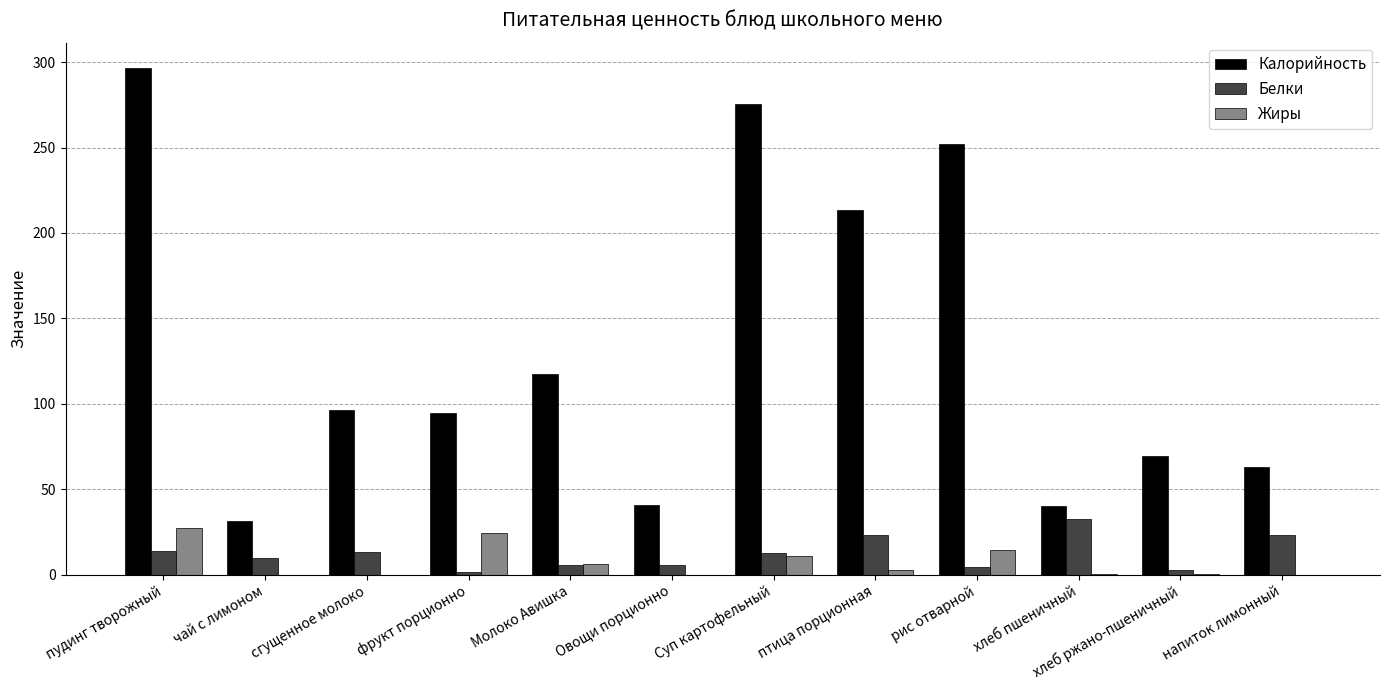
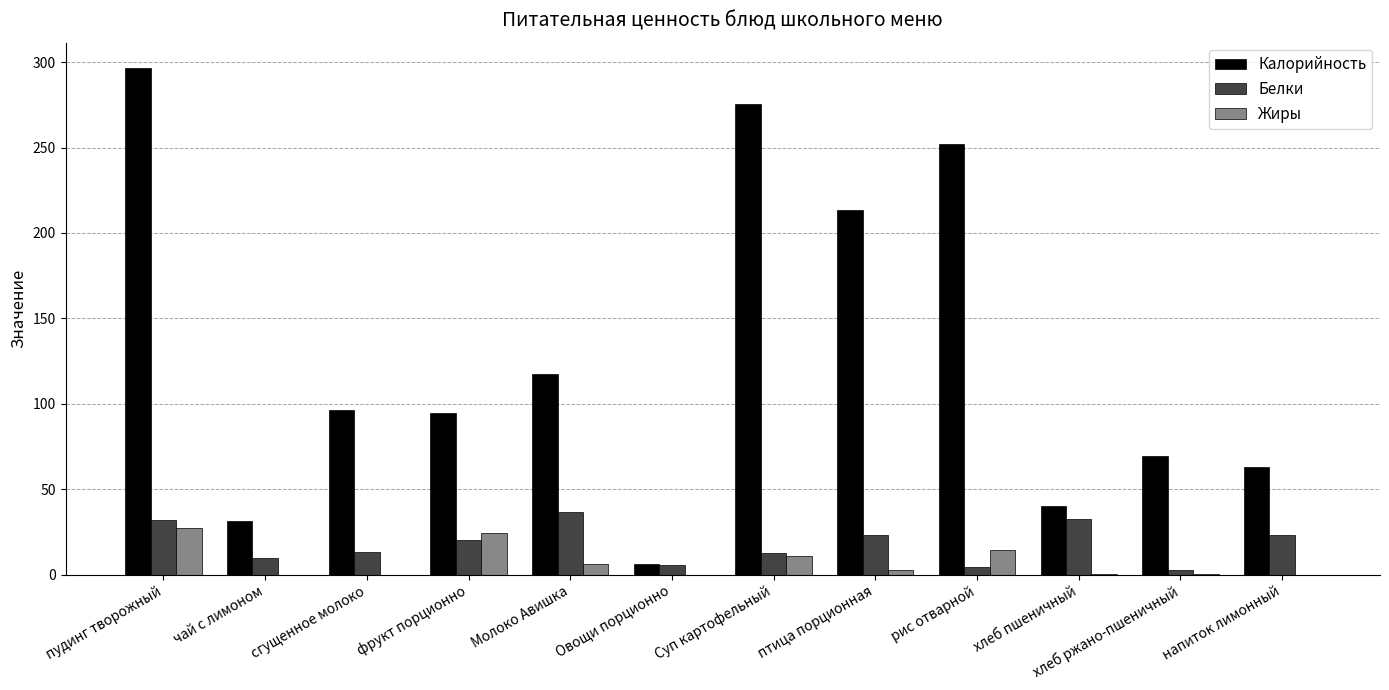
Белки, пудинг творожный: 14 -> 32
Белки, фрукт порционно: 2 -> 21
Белки, Молоко Авишка: 6 -> 37
Калорийность, Овощи порционно: 41 -> 6
